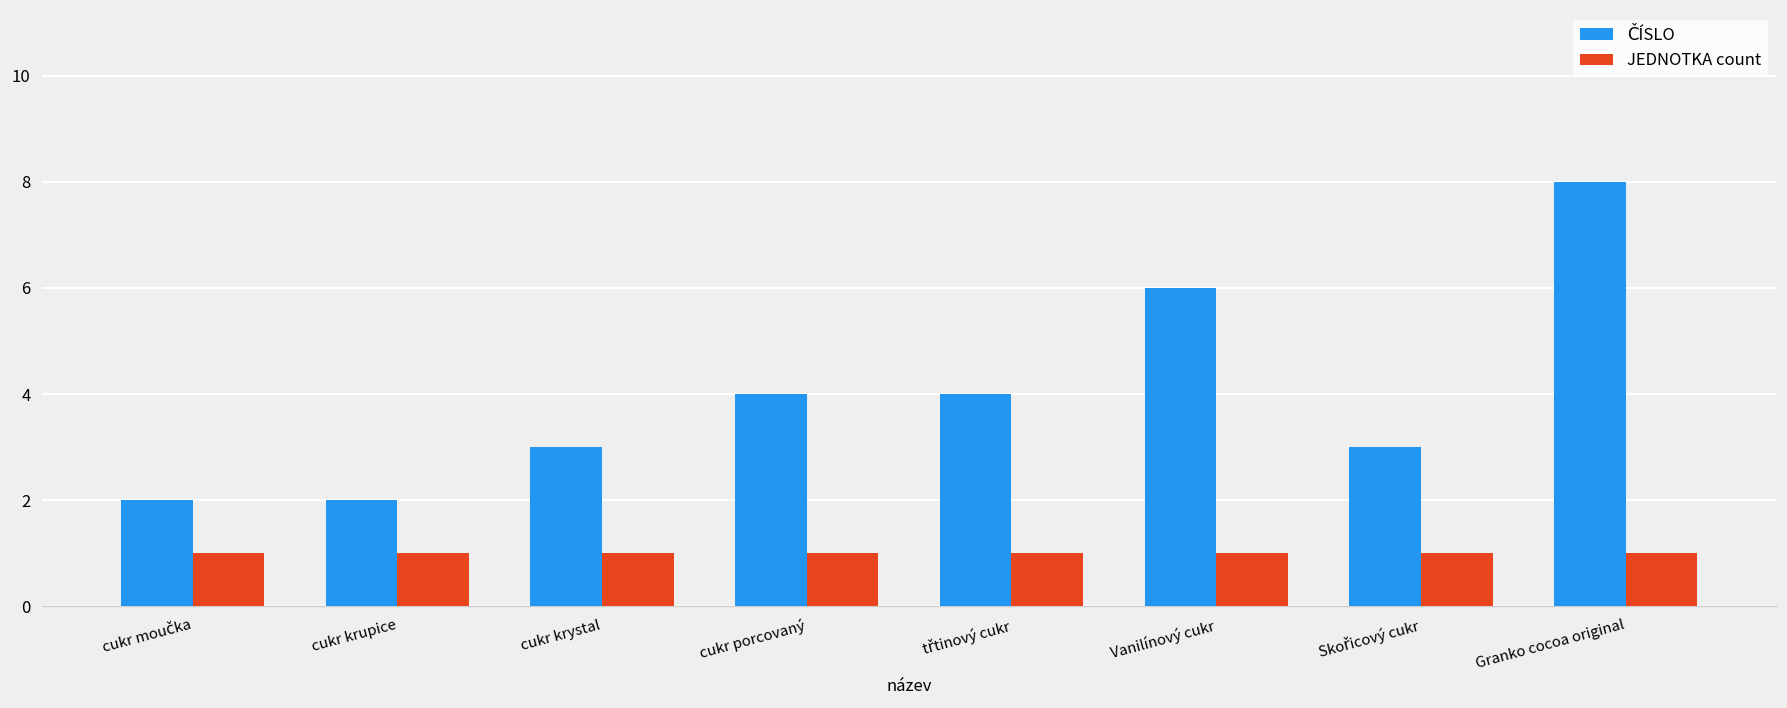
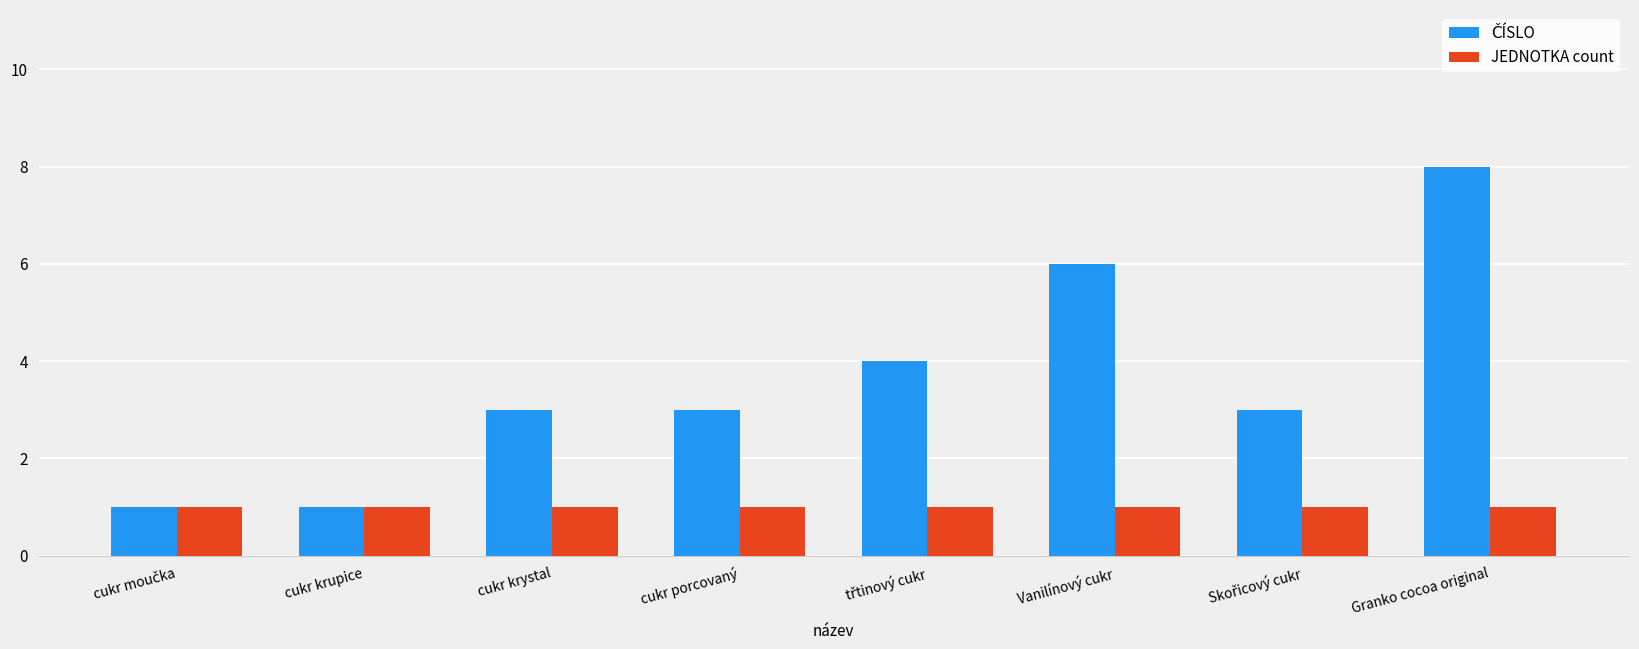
ČÍSLO, cukr moučka: 2 -> 1
ČÍSLO, cukr krupice: 2 -> 1
ČÍSLO, cukr porcovaný: 4 -> 3
